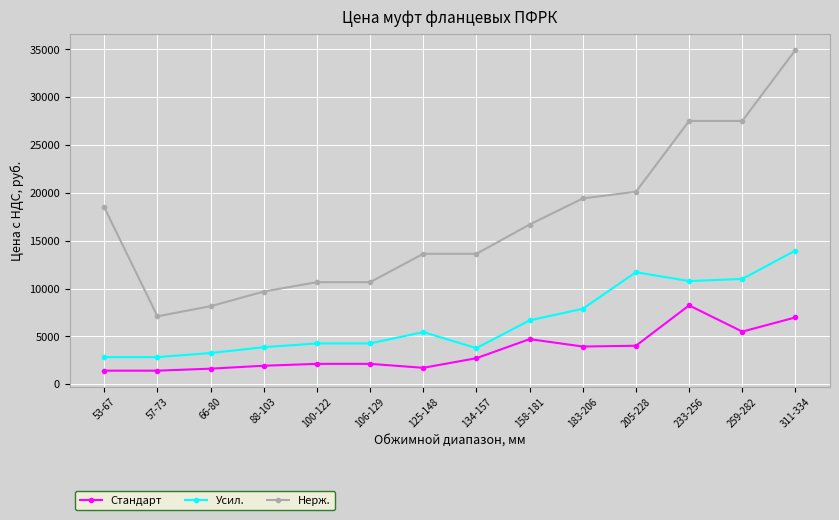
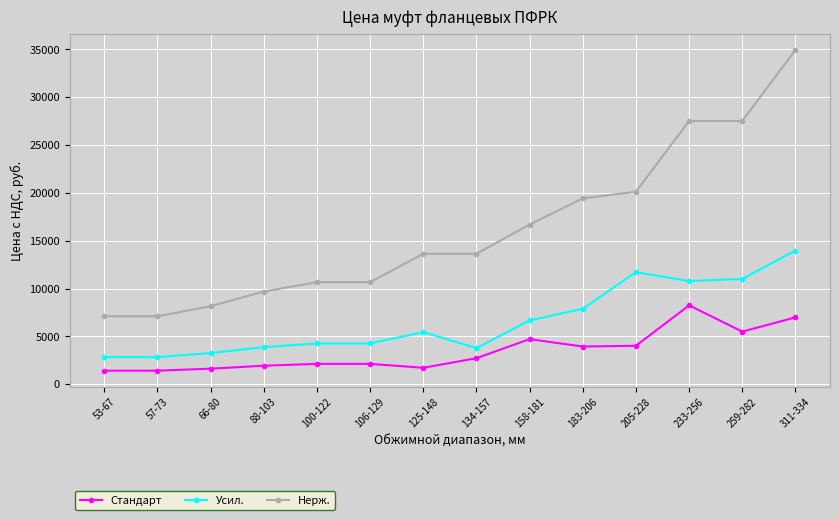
Нерж., 53-67: 18000 -> 7000
